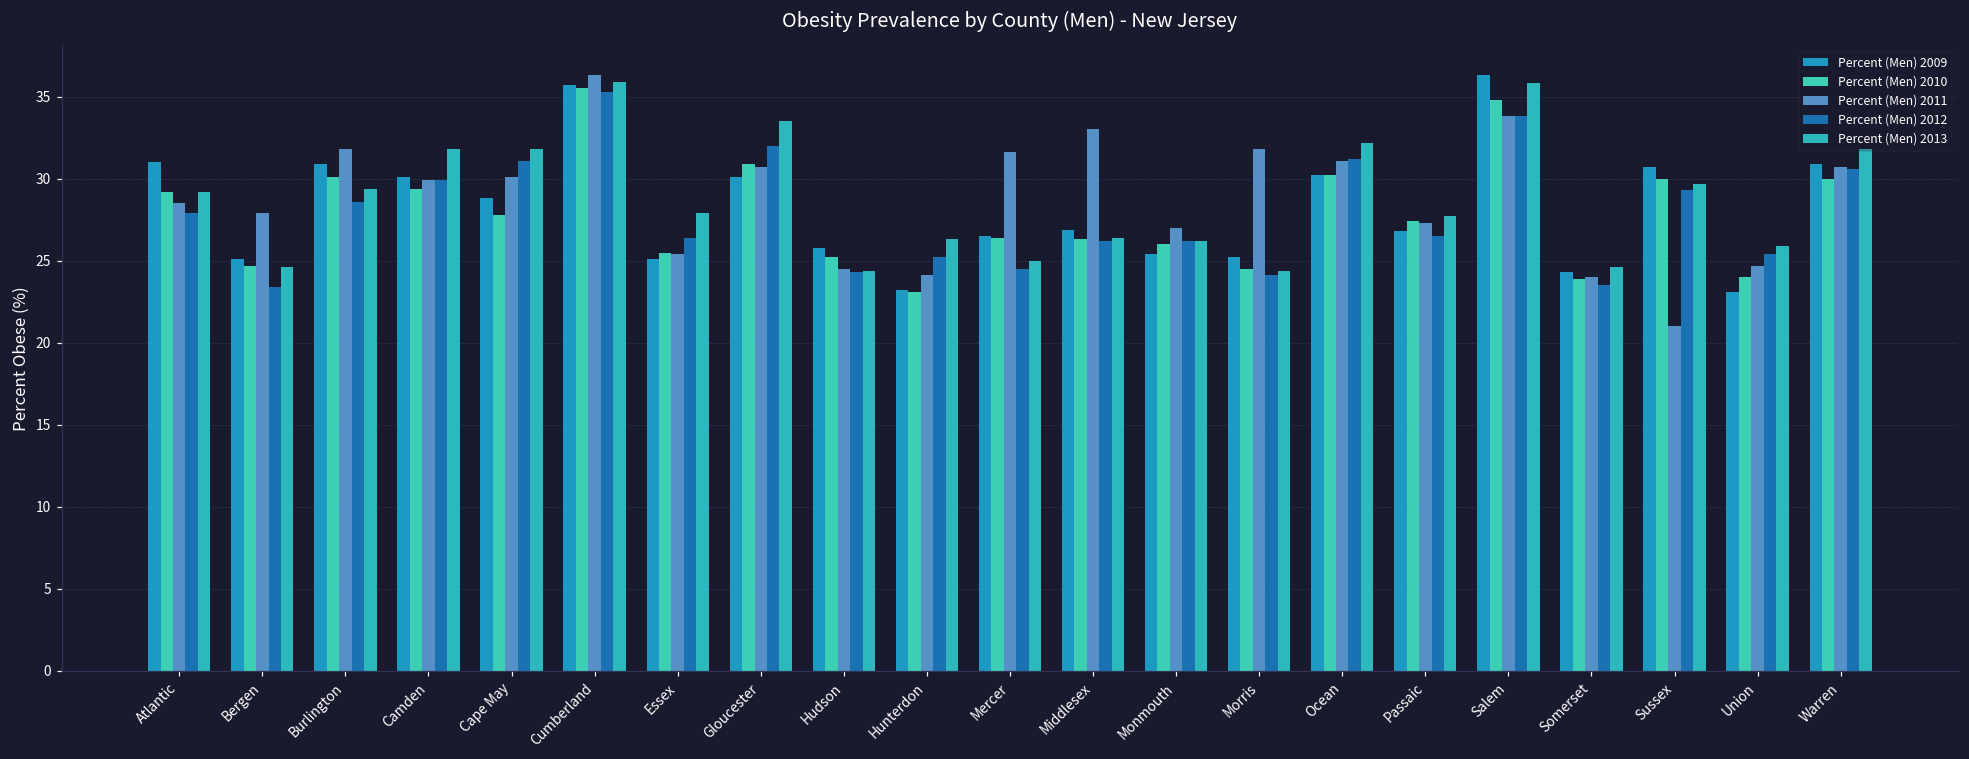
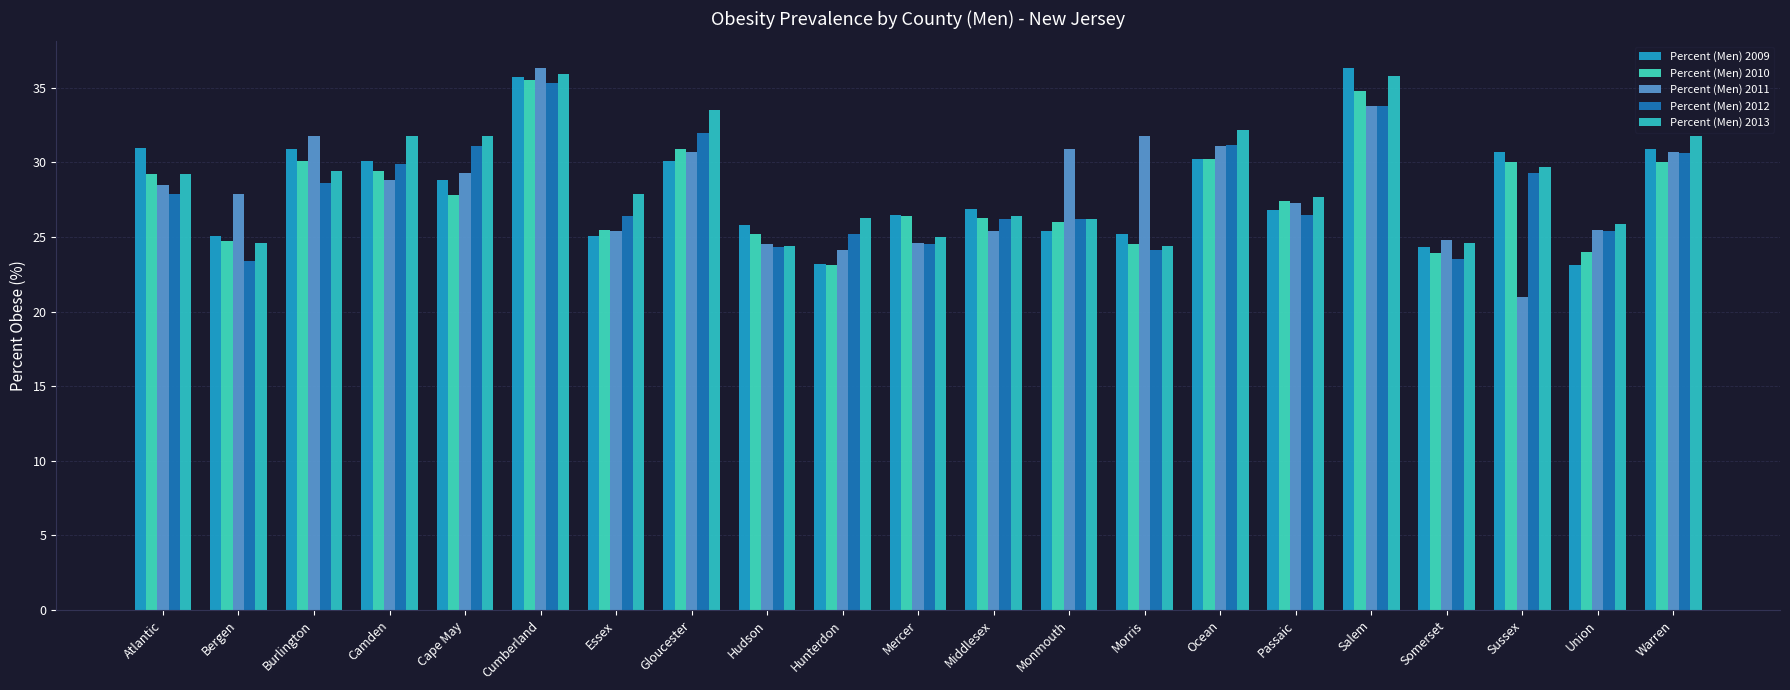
Percent (Men) 2011, Camden: 29.9 -> 28.8
Percent (Men) 2011, Cape May: 30.1 -> 29.3
Percent (Men) 2011, Mercer: 31.6 -> 24.6
Percent (Men) 2011, Middlesex: 33.0 -> 25.4
Percent (Men) 2011, Monmouth: 27.0 -> 30.9
Percent (Men) 2011, Somerset: 24.0 -> 24.8
Percent (Men) 2011, Union: 24.7 -> 25.5
